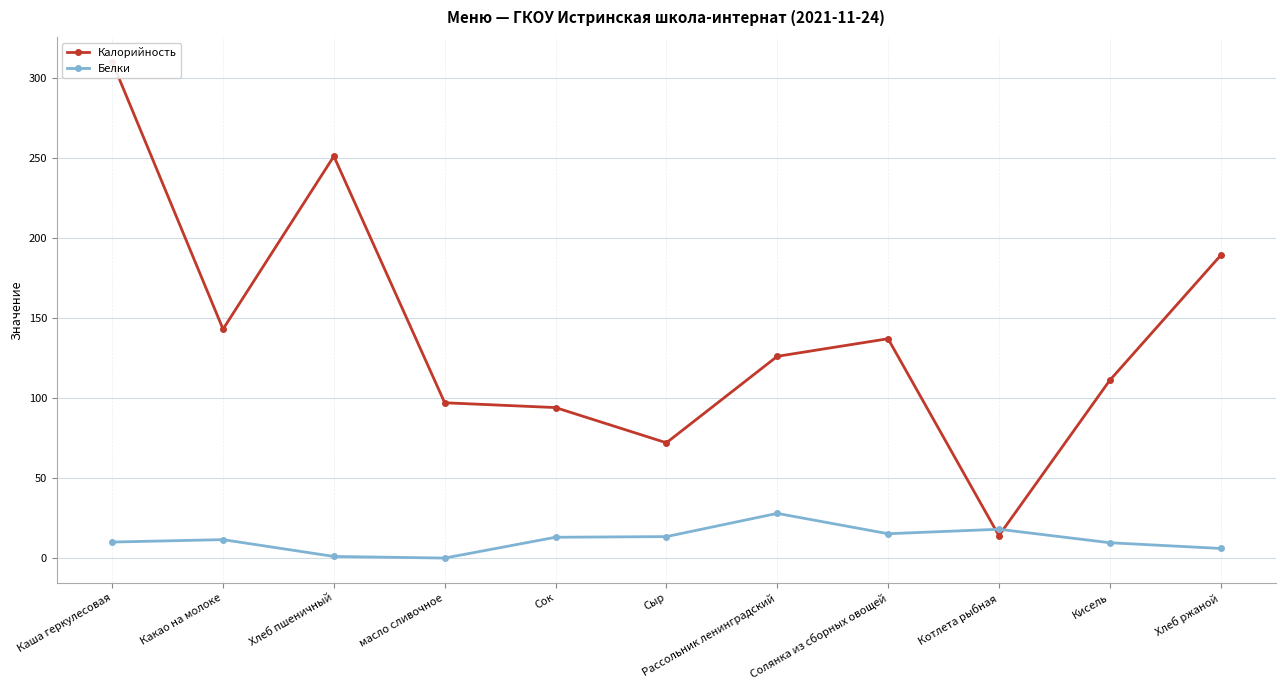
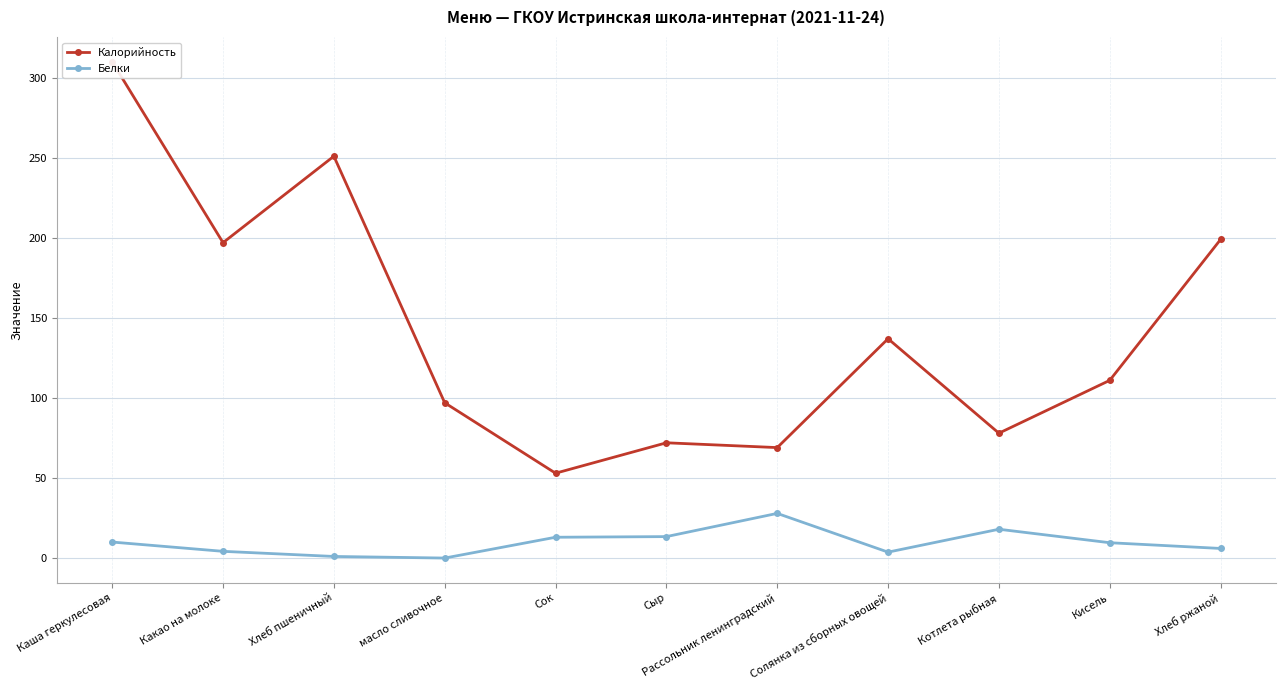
Калорийность, Какао на молоке: 143 -> 197
Белки, Какао на молоке: 12 -> 4
Калорийность, Сок: 94 -> 53
Калорийность, Рассольник ленинградский: 126 -> 69
Белки, Солянка из сборных овощей: 15 -> 4
Калорийность, Котлета рыбная: 14 -> 78
Калорийность, Хлеб ржаной: 189 -> 199
